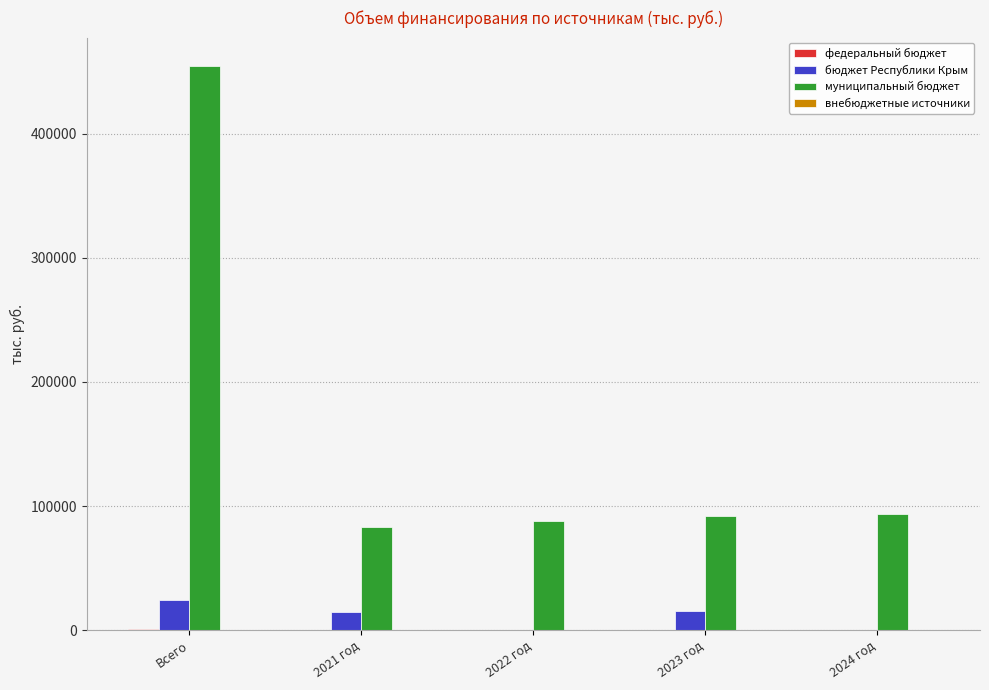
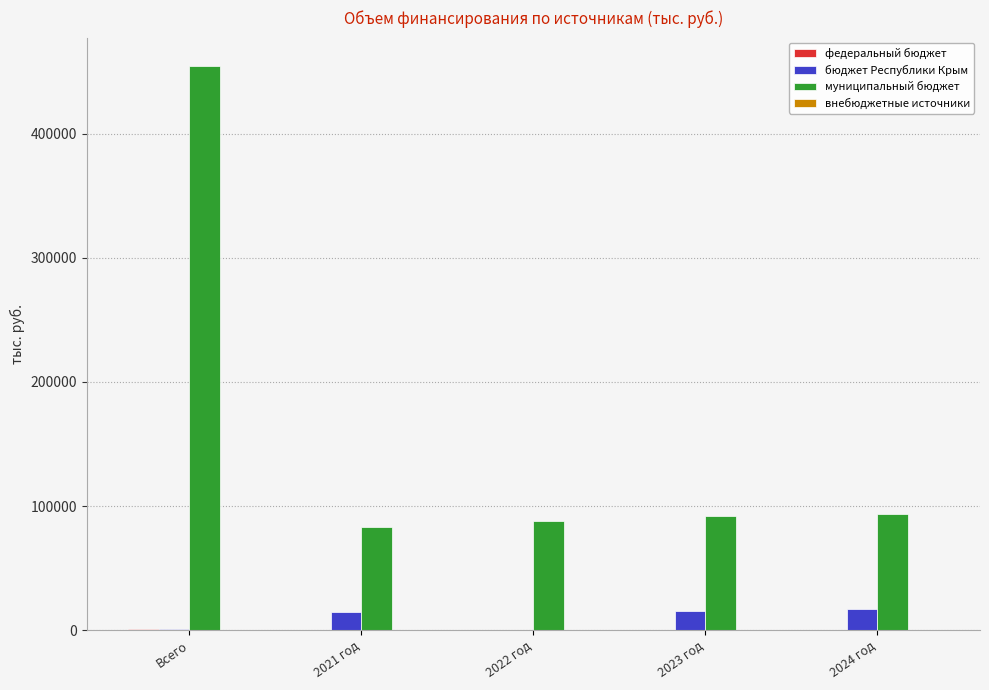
бюджет Республики Крым, Всего: 24000 -> 1000
бюджет Республики Крым, 2024 год: 0 -> 17000
